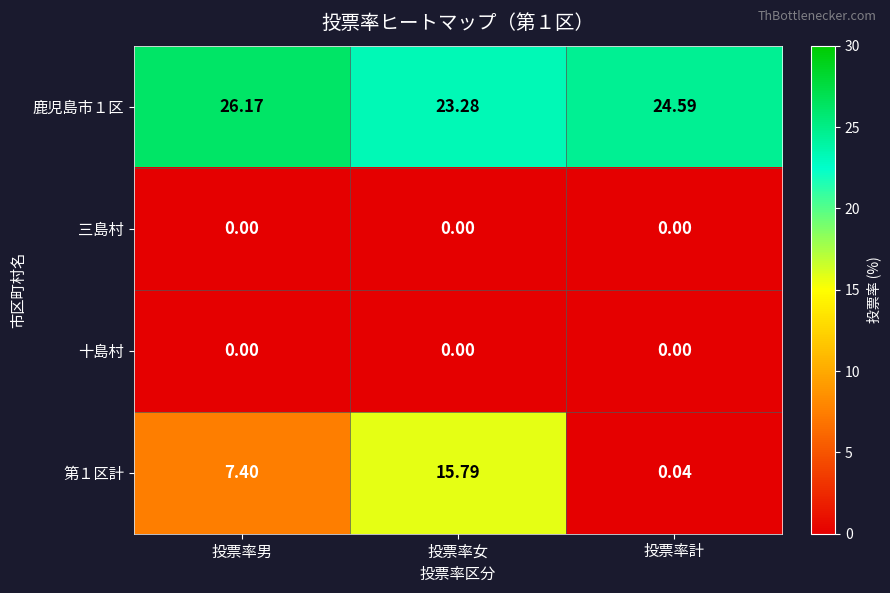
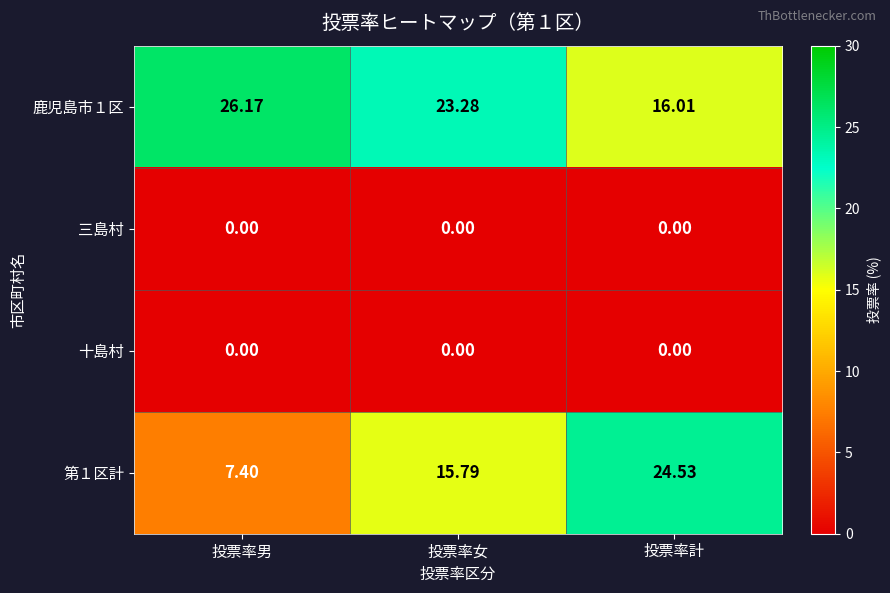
鹿児島市１区, 投票率計: 24.59 -> 16.01
第１区計, 投票率計: 0.04 -> 24.53
